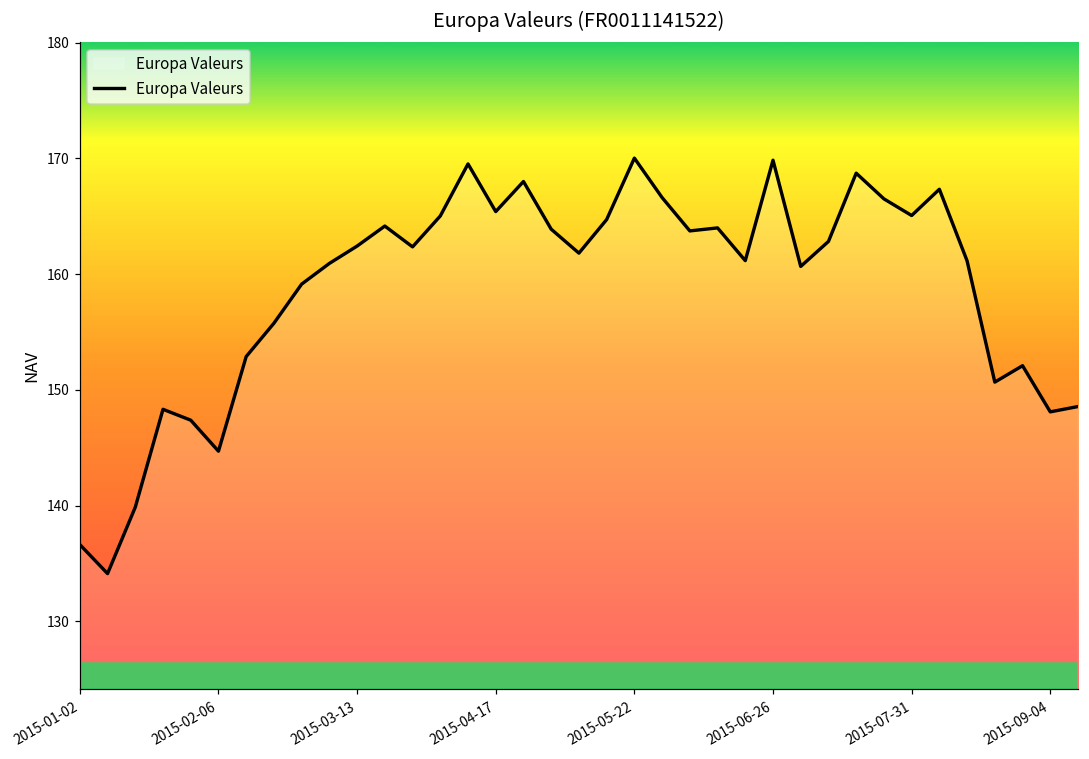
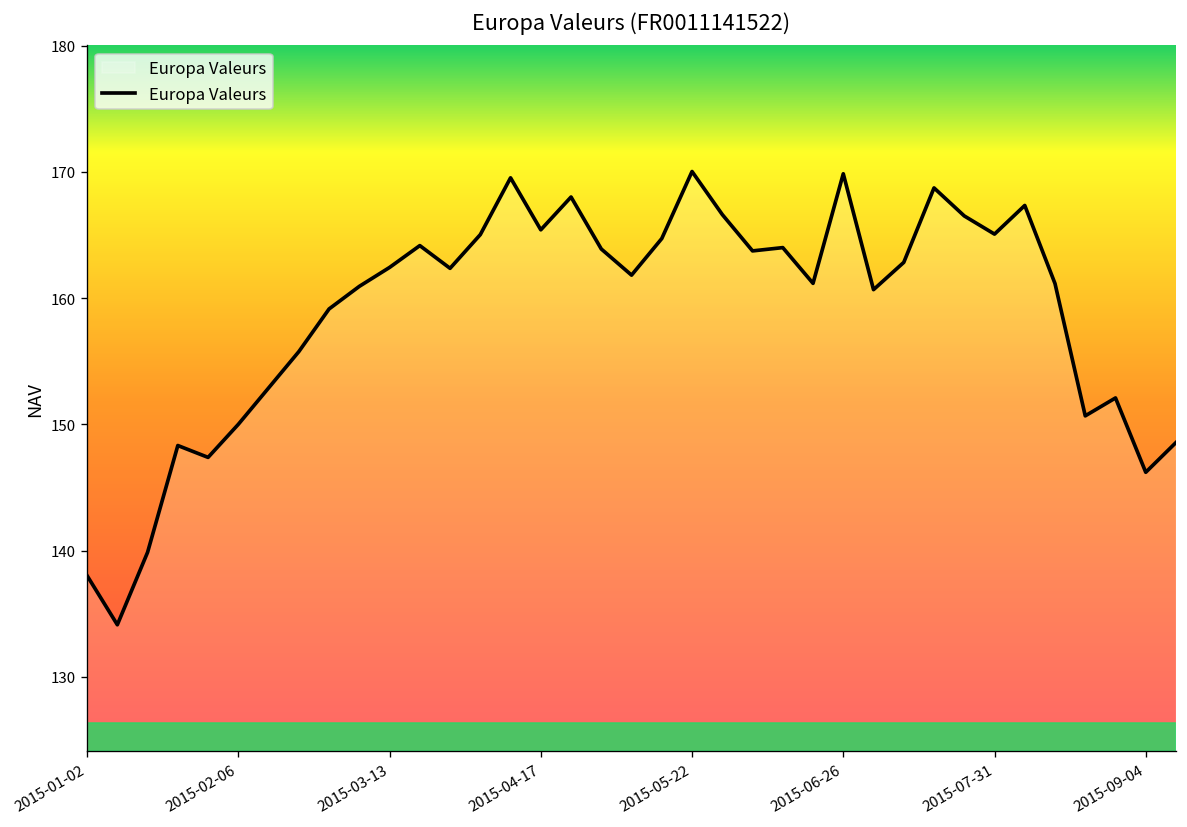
2015-01-02: 136.6 -> 138.0
2015-02-06: 144.7 -> 150.0
2015-09-04: 148.1 -> 146.2
